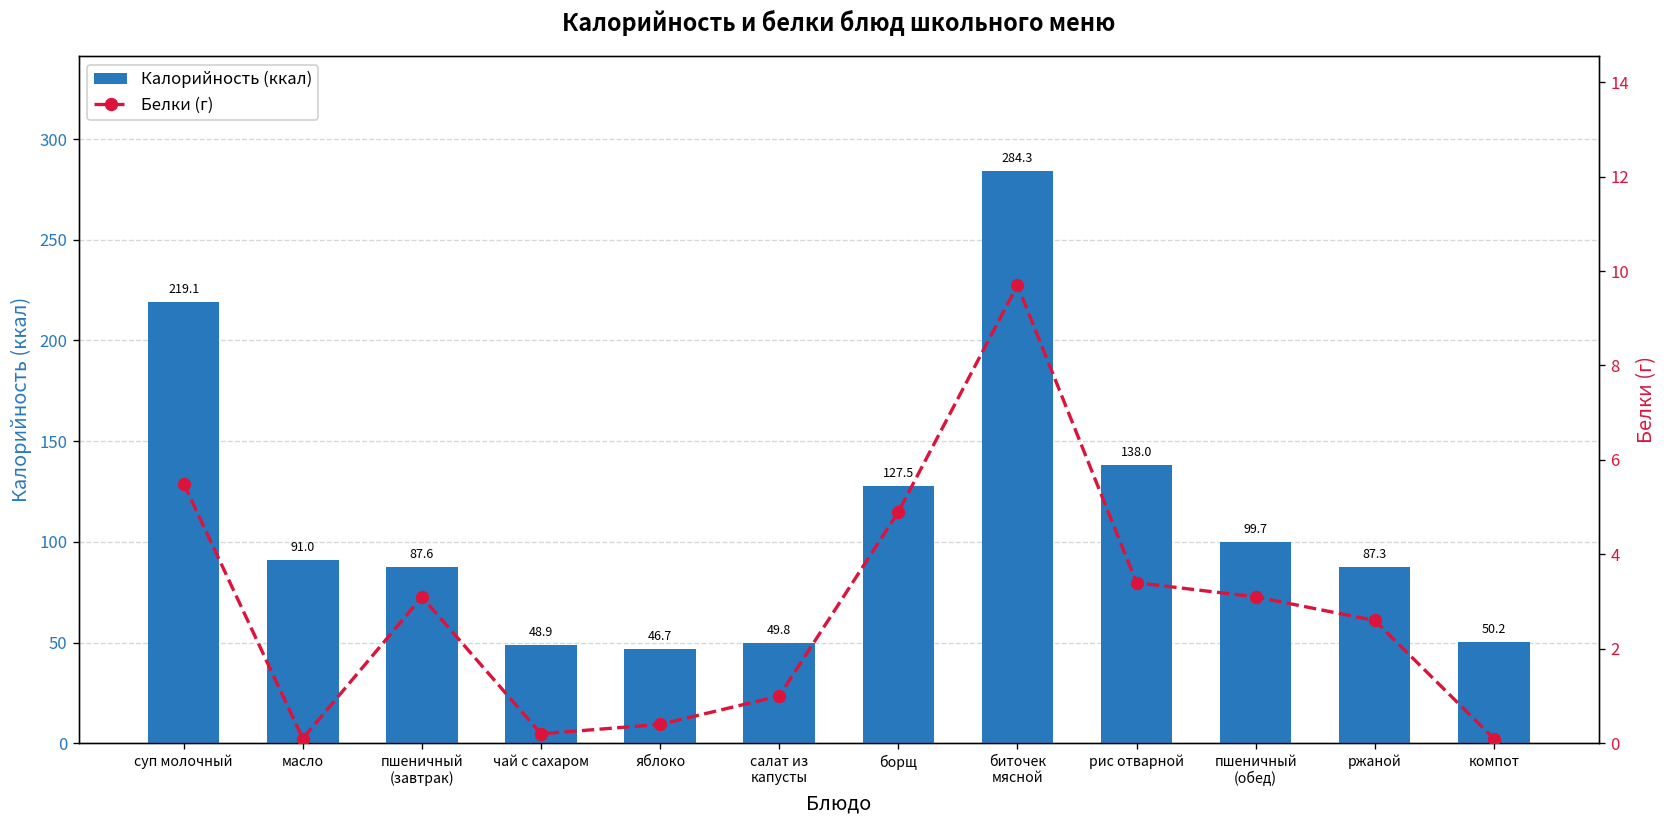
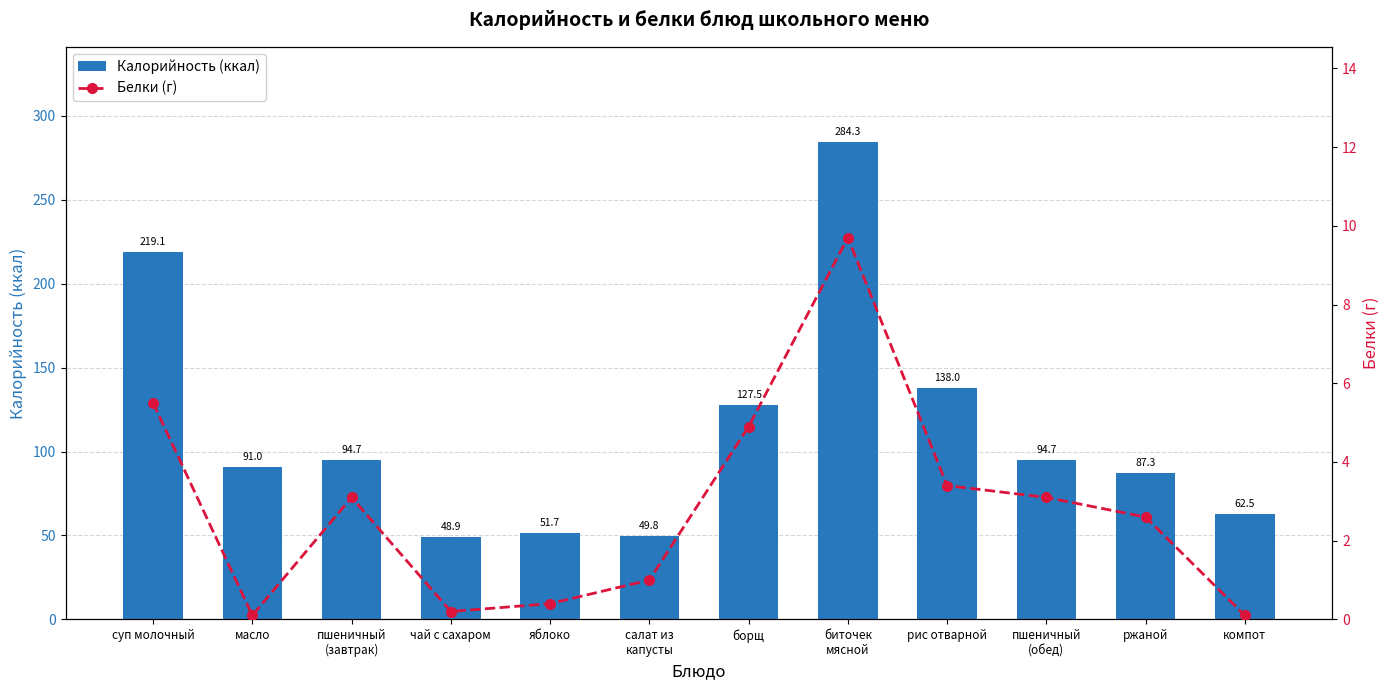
Калорийность (ккал), пшеничный (завтрак): 87.6 -> 94.7
Калорийность (ккал), яблоко: 46.7 -> 51.7
Калорийность (ккал), пшеничный (обед): 99.7 -> 94.7
Калорийность (ккал), компот: 50.2 -> 62.5
